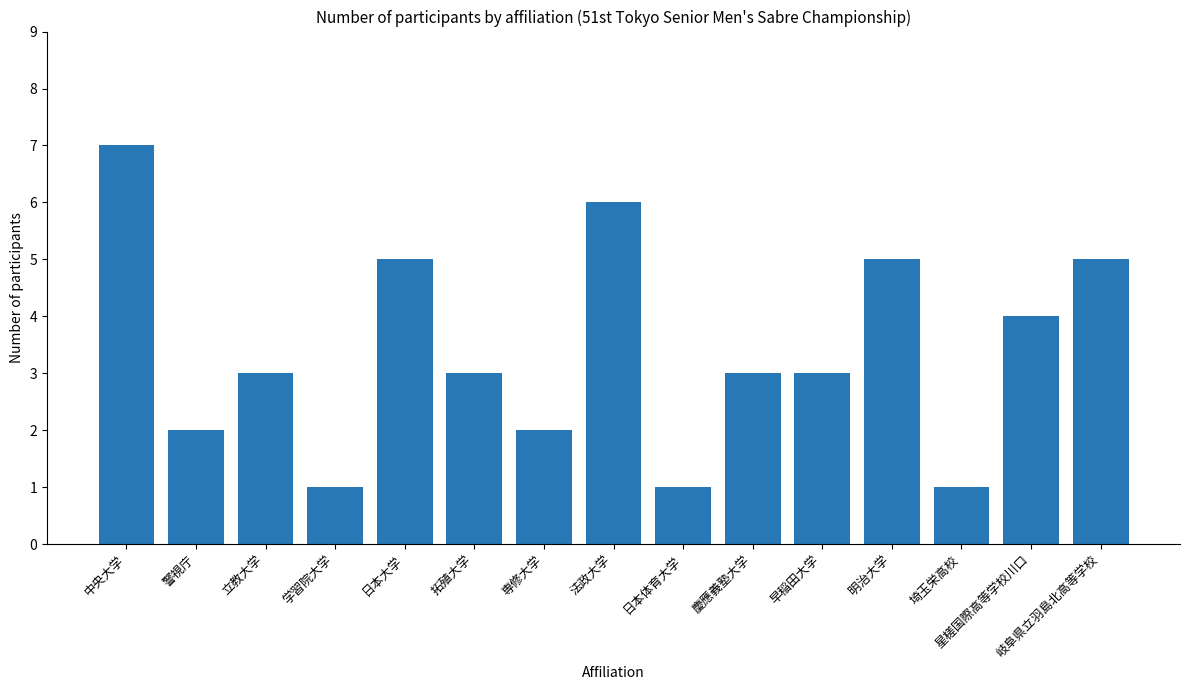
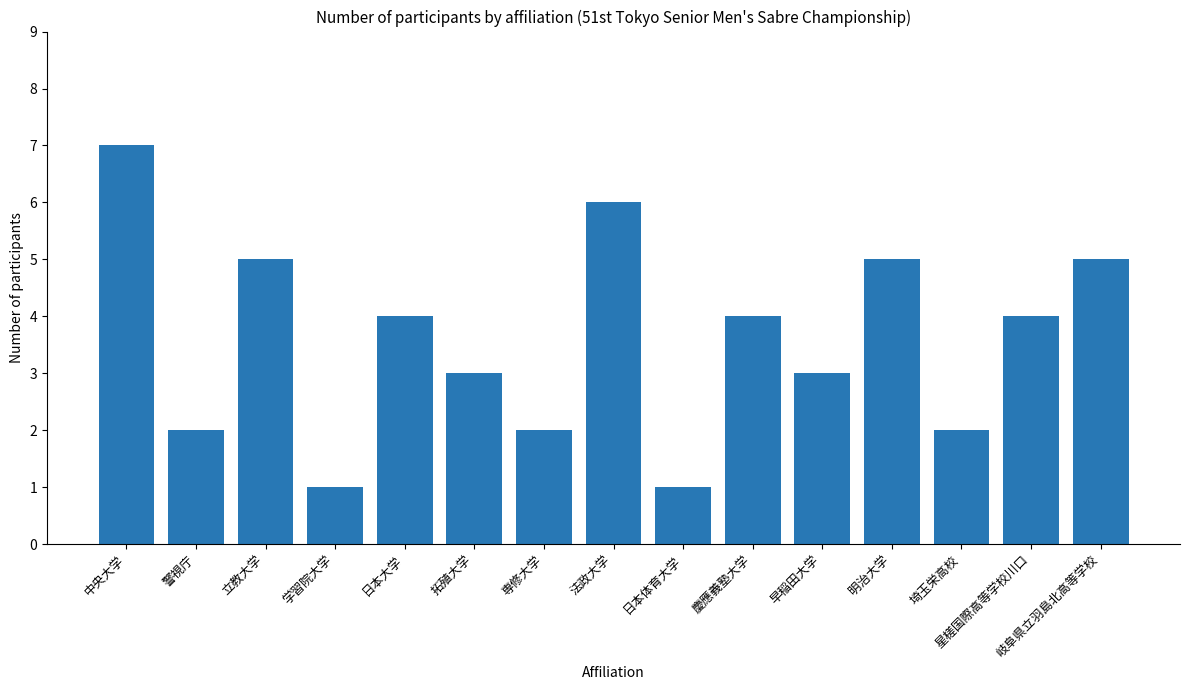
立教大学: 3 -> 5
日本大学: 5 -> 4
慶應義塾大学: 3 -> 4
埼玉栄高校: 1 -> 2
